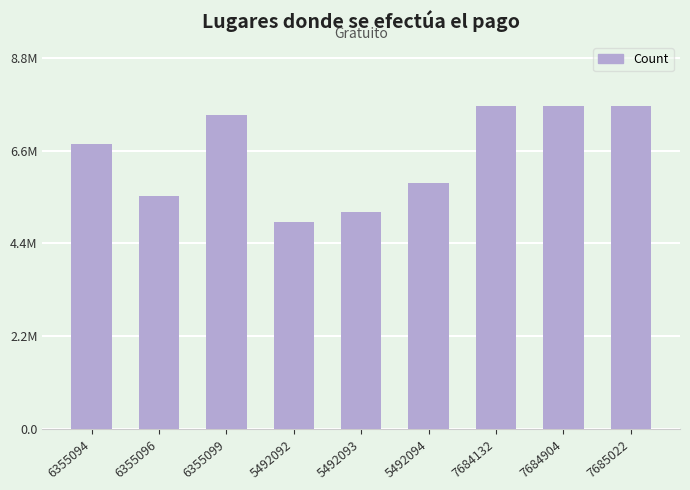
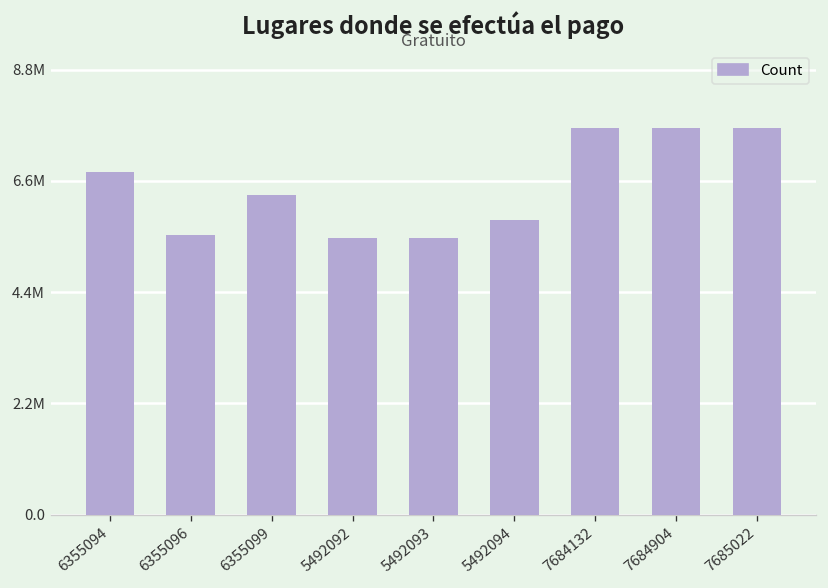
6355099: 7500000 -> 6400000
5492092: 4900000 -> 5500000
5492093: 5200000 -> 5500000
